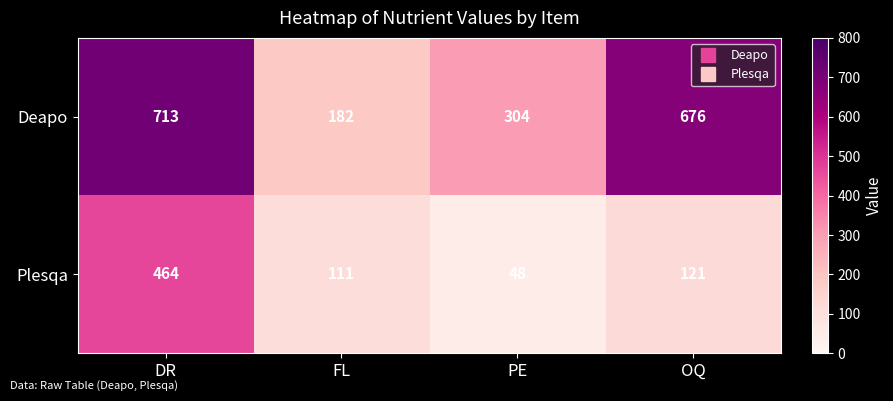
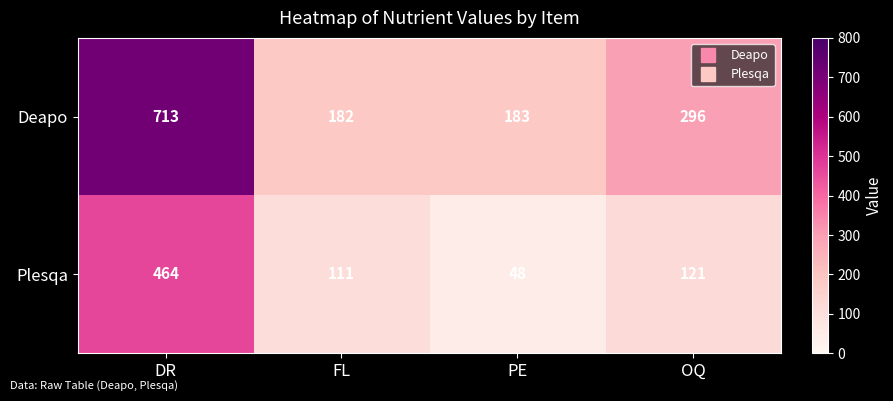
Deapo, PE: 304 -> 183
Deapo, OQ: 676 -> 296
